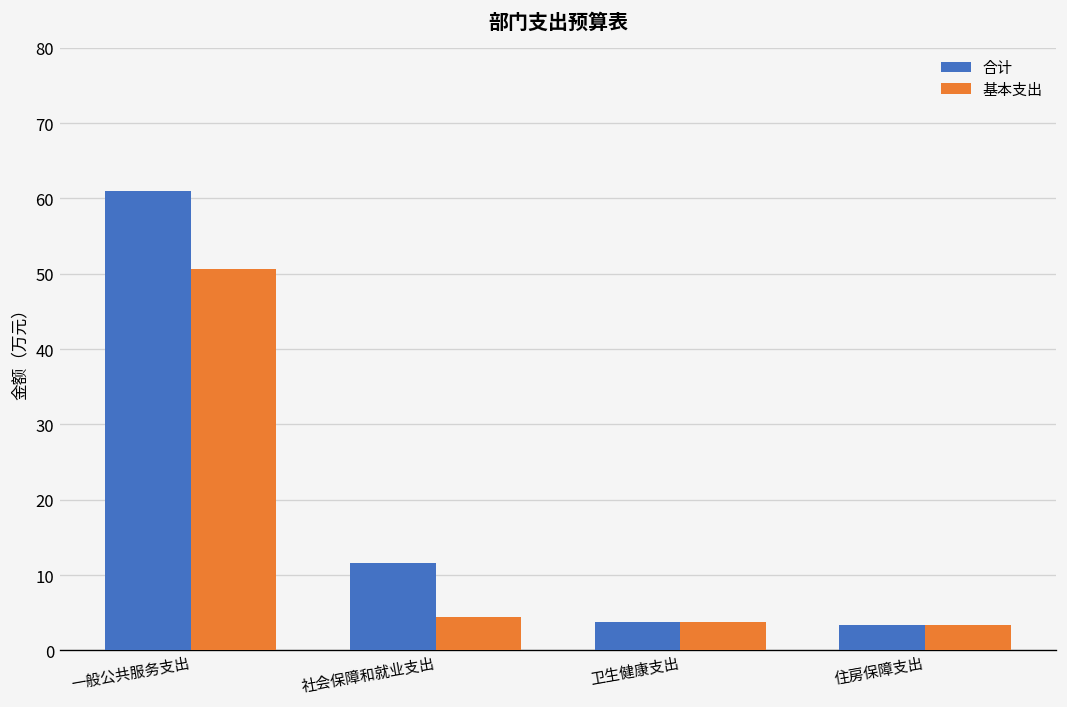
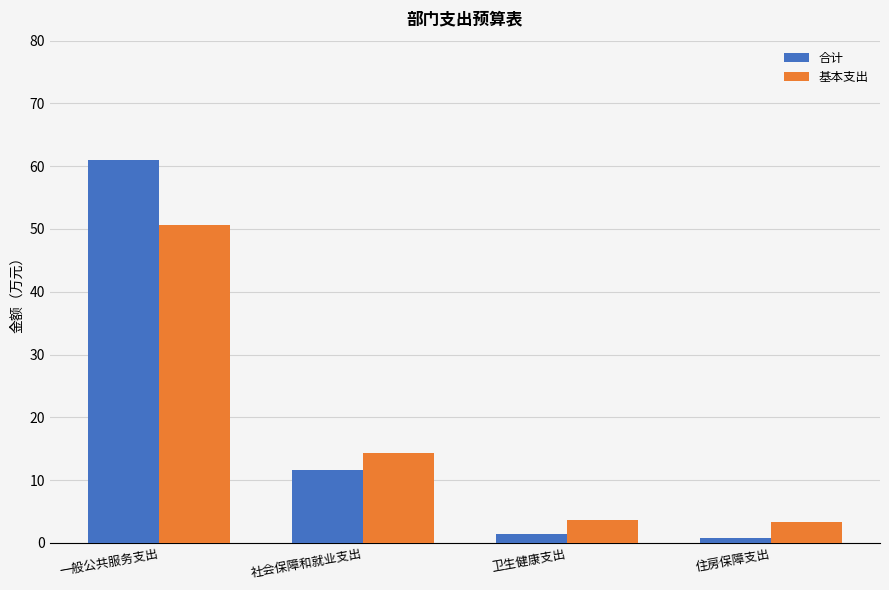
基本支出, 社会保障和就业支出: 4 -> 14
合计, 卫生健康支出: 4 -> 1
合计, 住房保障支出: 3 -> 1
